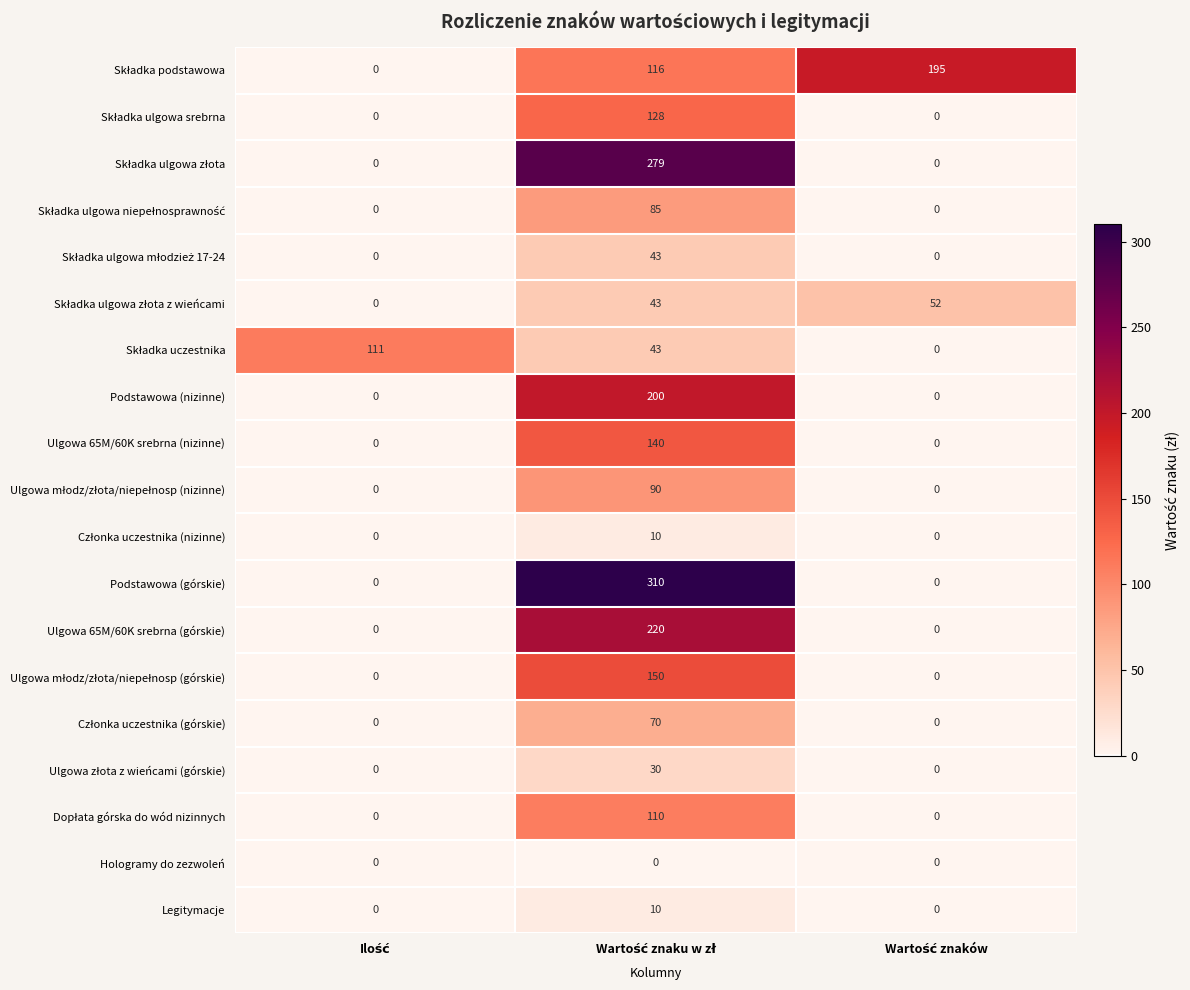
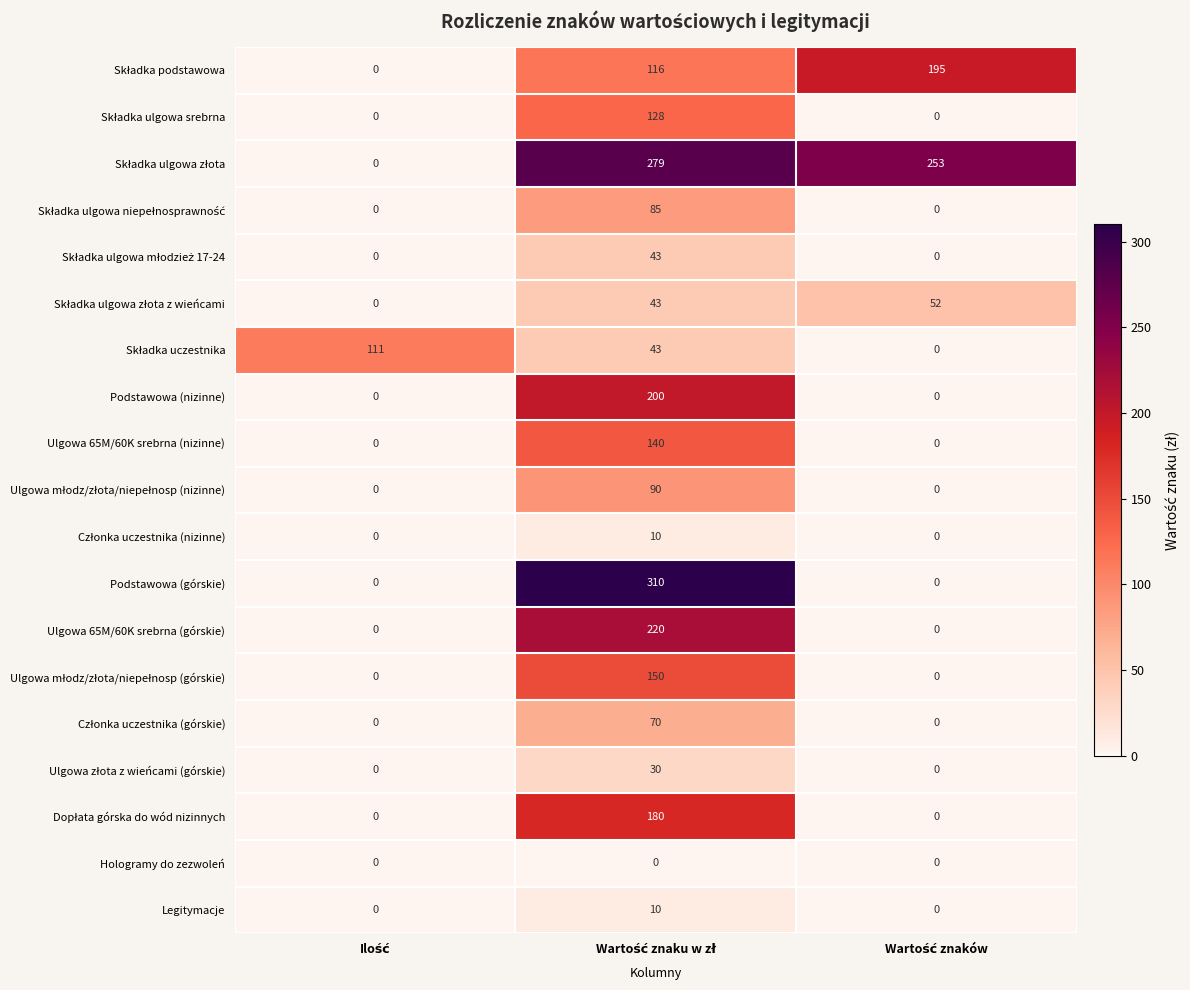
Składka ulgowa złota, Wartość znaków: 0 -> 253
Dopłata górska do wód nizinnych, Wartość znaku w zł: 110 -> 180
